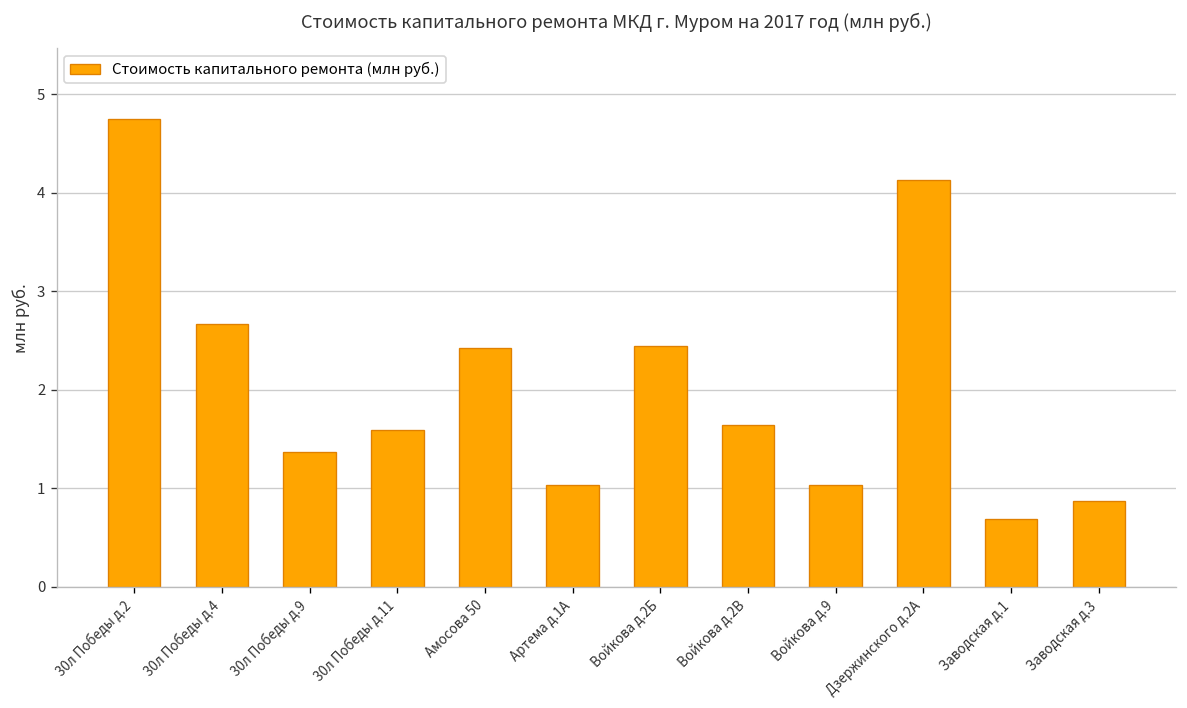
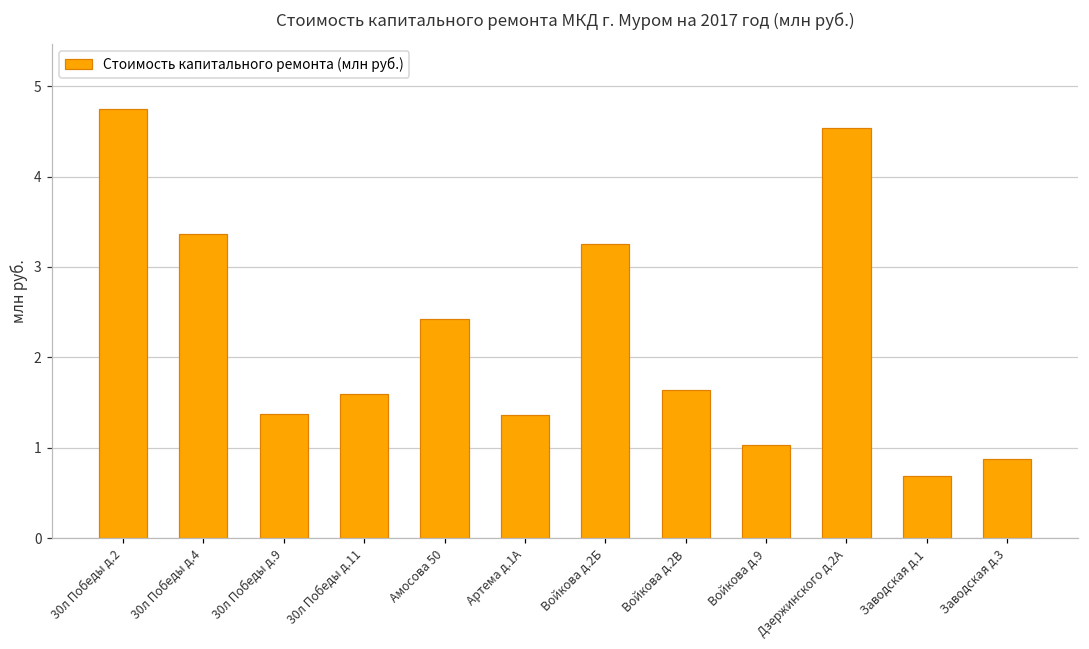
30л Победы д.4: 2.7 -> 3.4
Артема д.1А: 1.0 -> 1.4
Войкова д.2Б: 2.4 -> 3.3
Дзержинского д.2А: 4.1 -> 4.5
